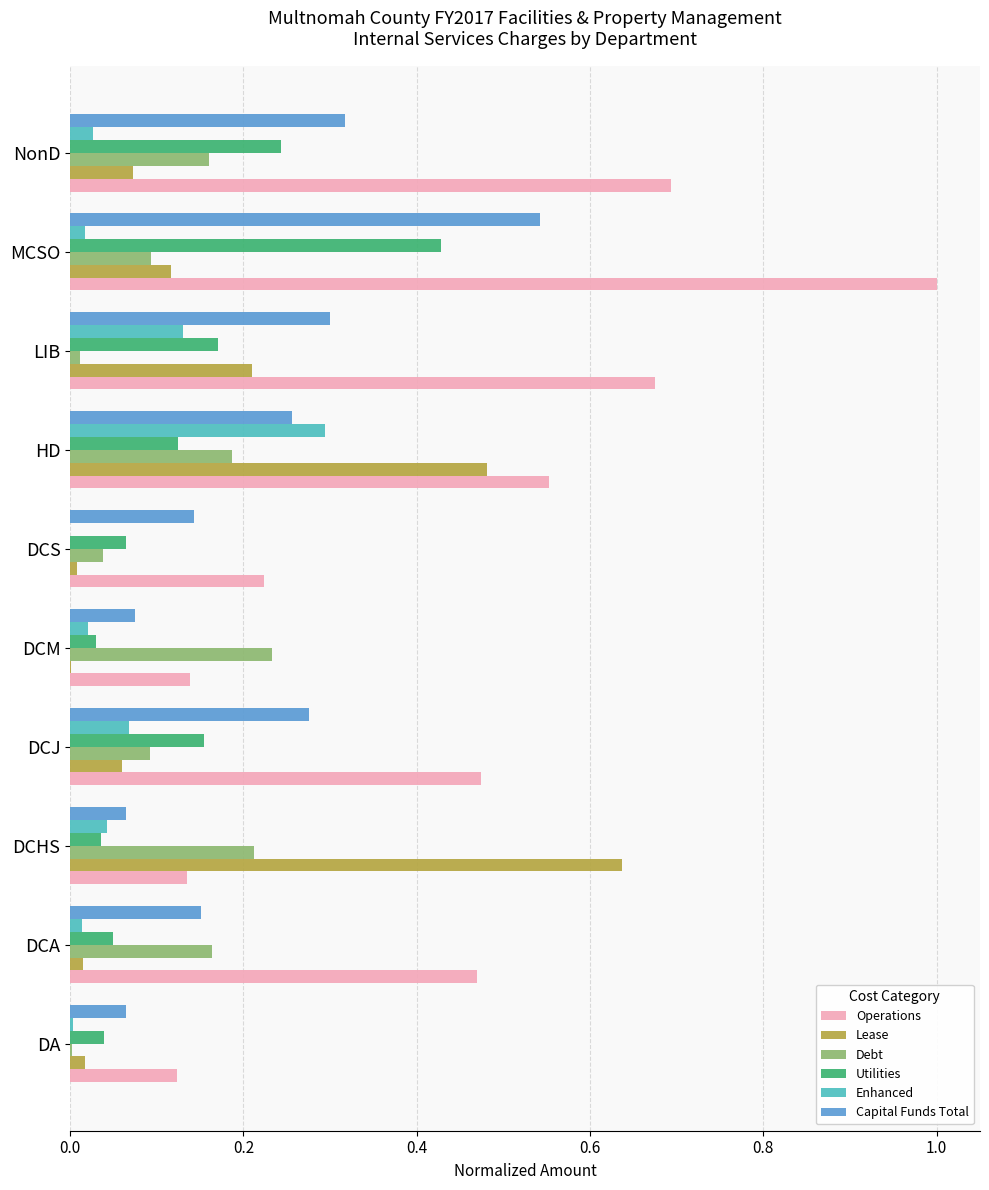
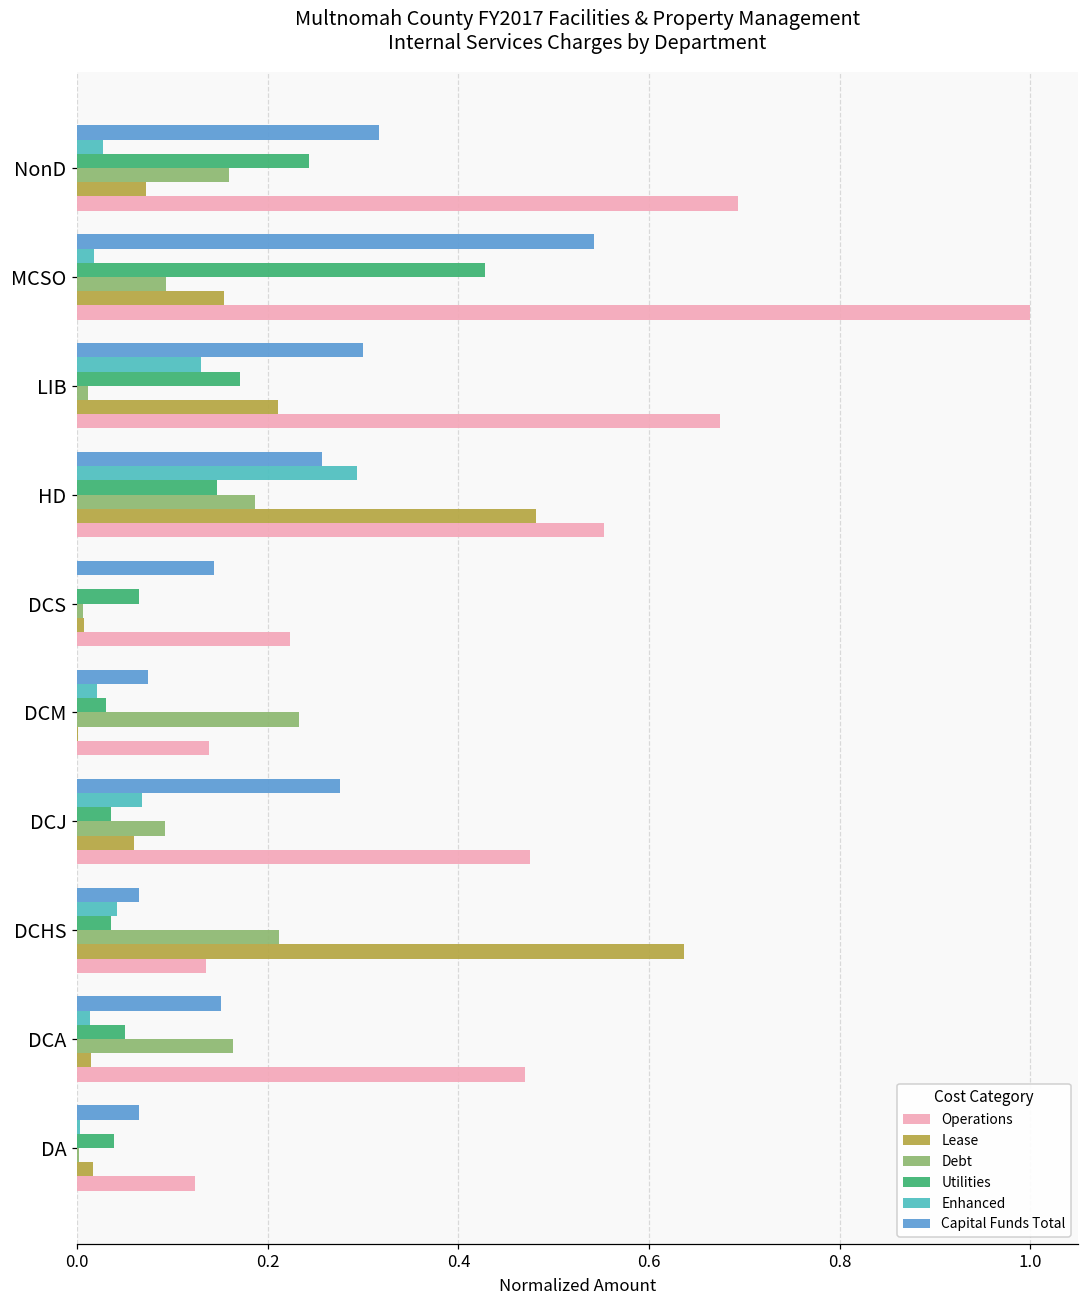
Lease, MCSO: 0.12 -> 0.15
Utilities, HD: 0.12 -> 0.15
Debt, DCS: 0.04 -> 0.01
Utilities, DCJ: 0.15 -> 0.04
